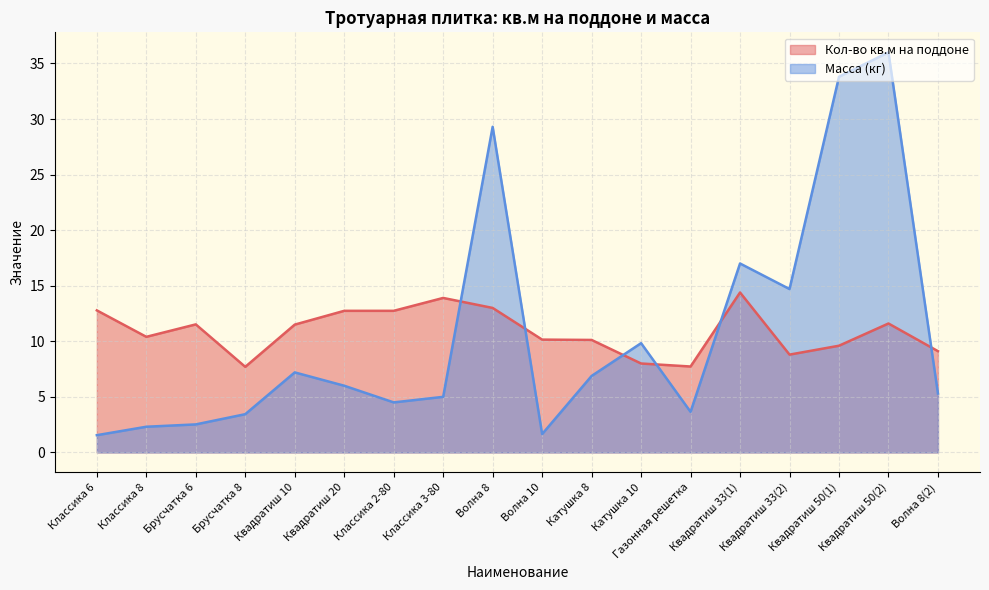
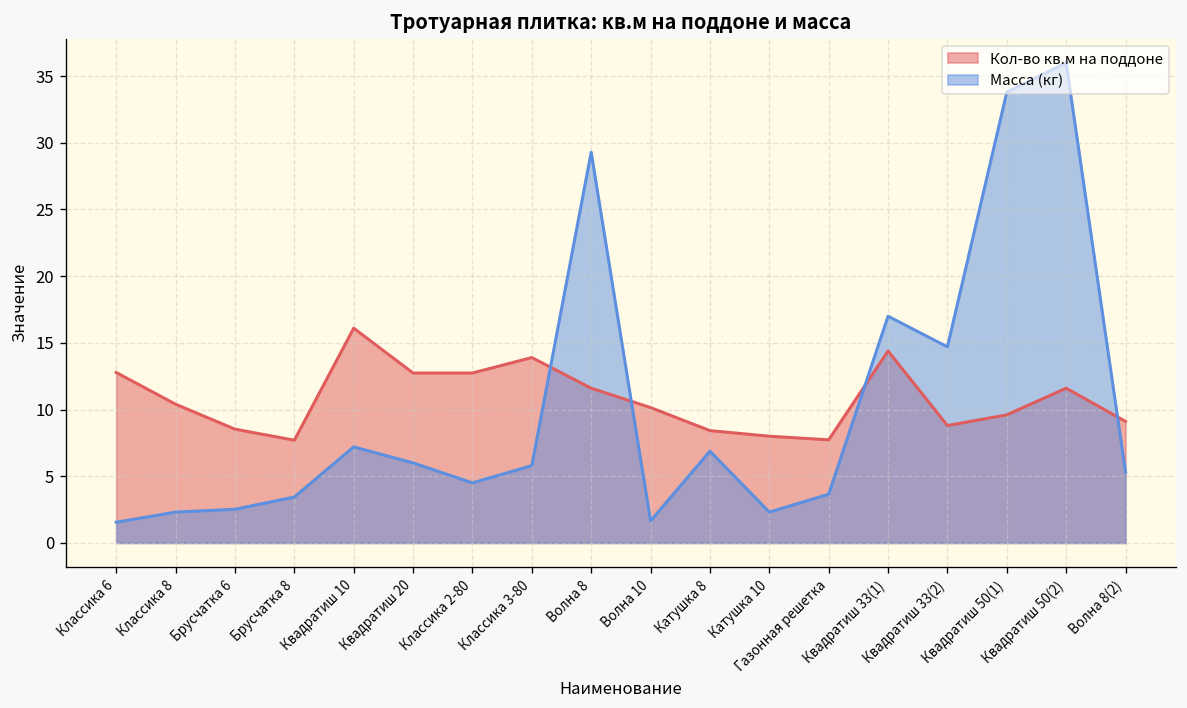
Кол-во кв.м на поддоне, Брусчатка 6: 11.5 -> 8.5
Кол-во кв.м на поддоне, Квадратиш 10: 11.5 -> 16.1
Масса (кг), Классика 3-80: 5.0 -> 5.8
Кол-во кв.м на поддоне, Волна 8: 13.0 -> 11.6
Кол-во кв.м на поддоне, Катушка 8: 10.1 -> 8.4
Масса (кг), Катушка 10: 9.8 -> 2.3
